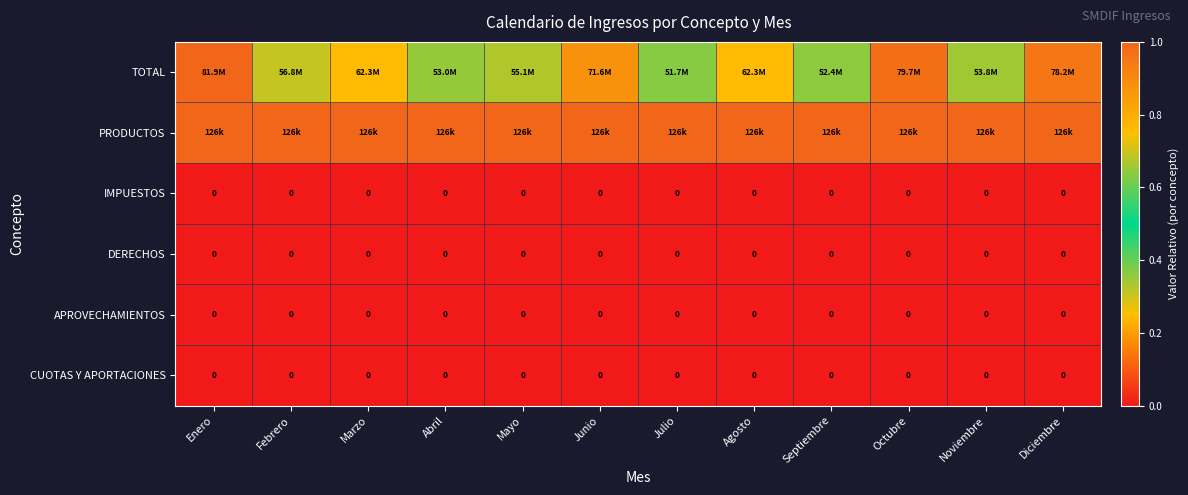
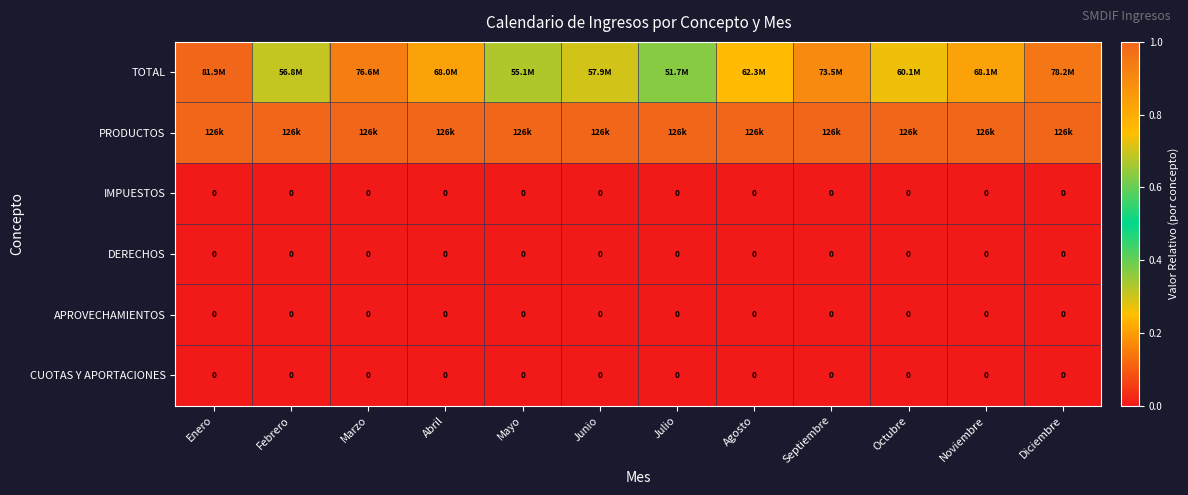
TOTAL, Marzo: 62.3M -> 76.6M
TOTAL, Abril: 53.0M -> 68.0M
TOTAL, Junio: 71.6M -> 57.9M
TOTAL, Septiembre: 52.4M -> 73.5M
TOTAL, Octubre: 79.7M -> 60.1M
TOTAL, Noviembre: 53.8M -> 68.1M
